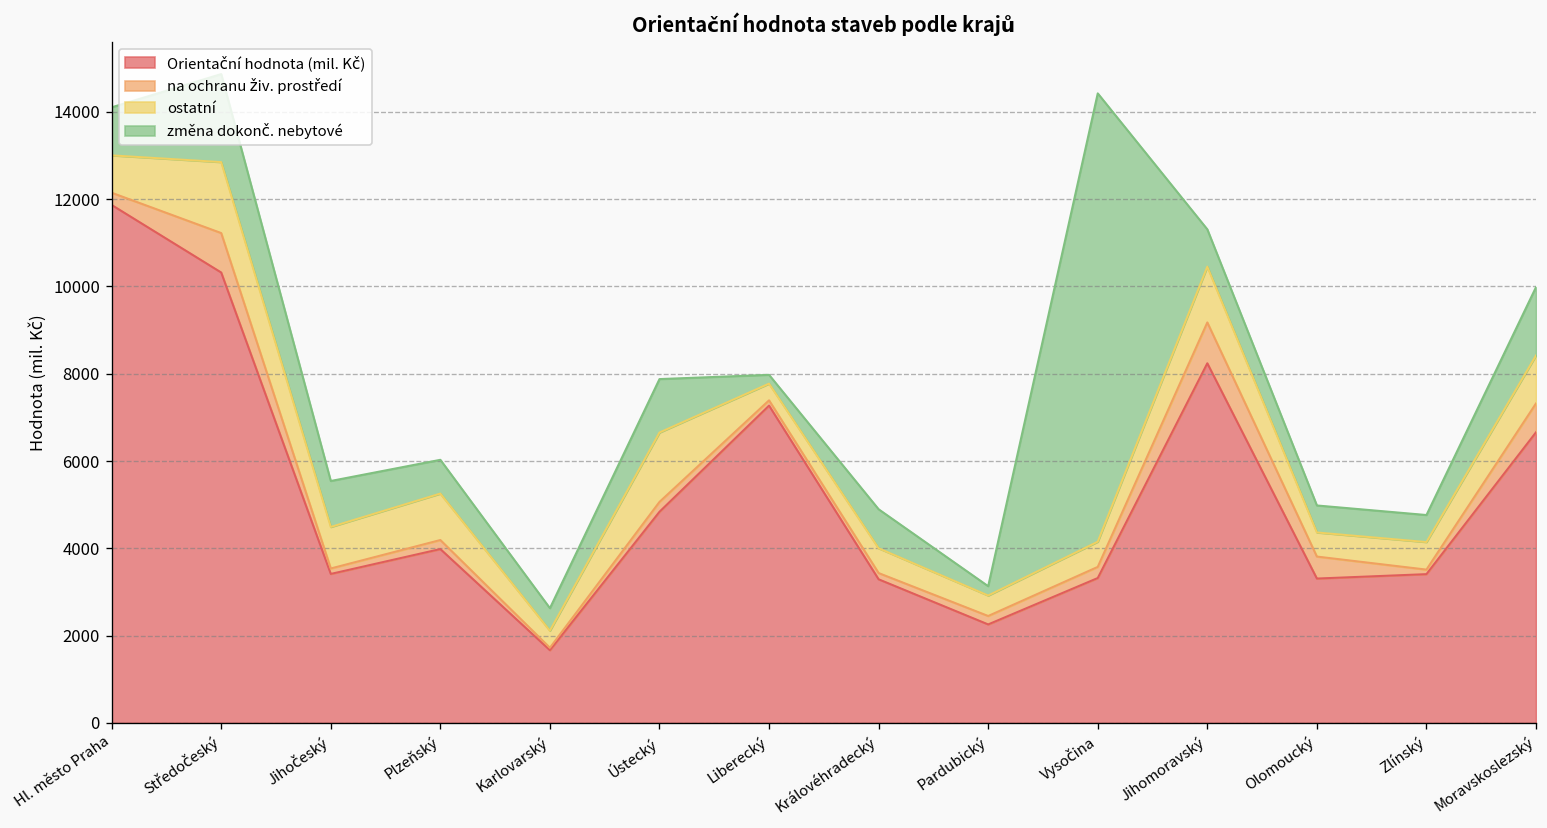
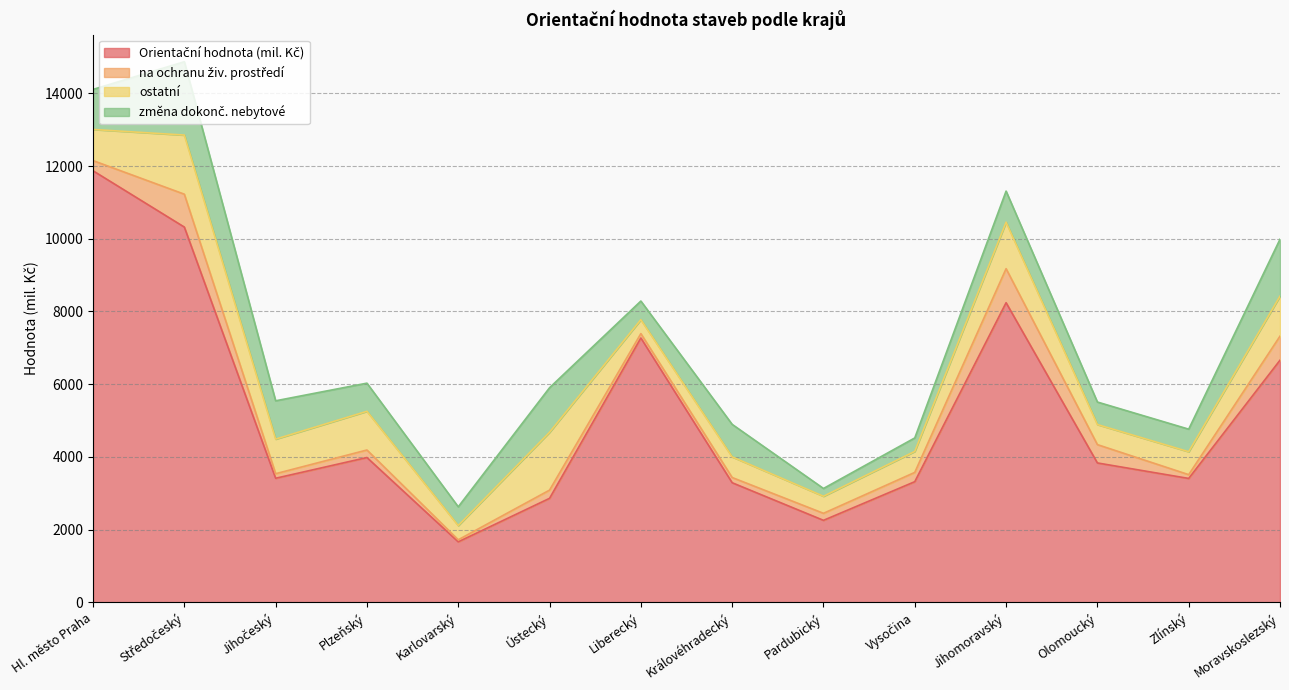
Orientační hodnota (mil. Kč), Ústecký: 4800 -> 2900
změna dokonč. nebytové, Liberecký: 200 -> 500
změna dokonč. nebytové, Vysočina: 10300 -> 400
Orientační hodnota (mil. Kč), Olomoucký: 3300 -> 3800
